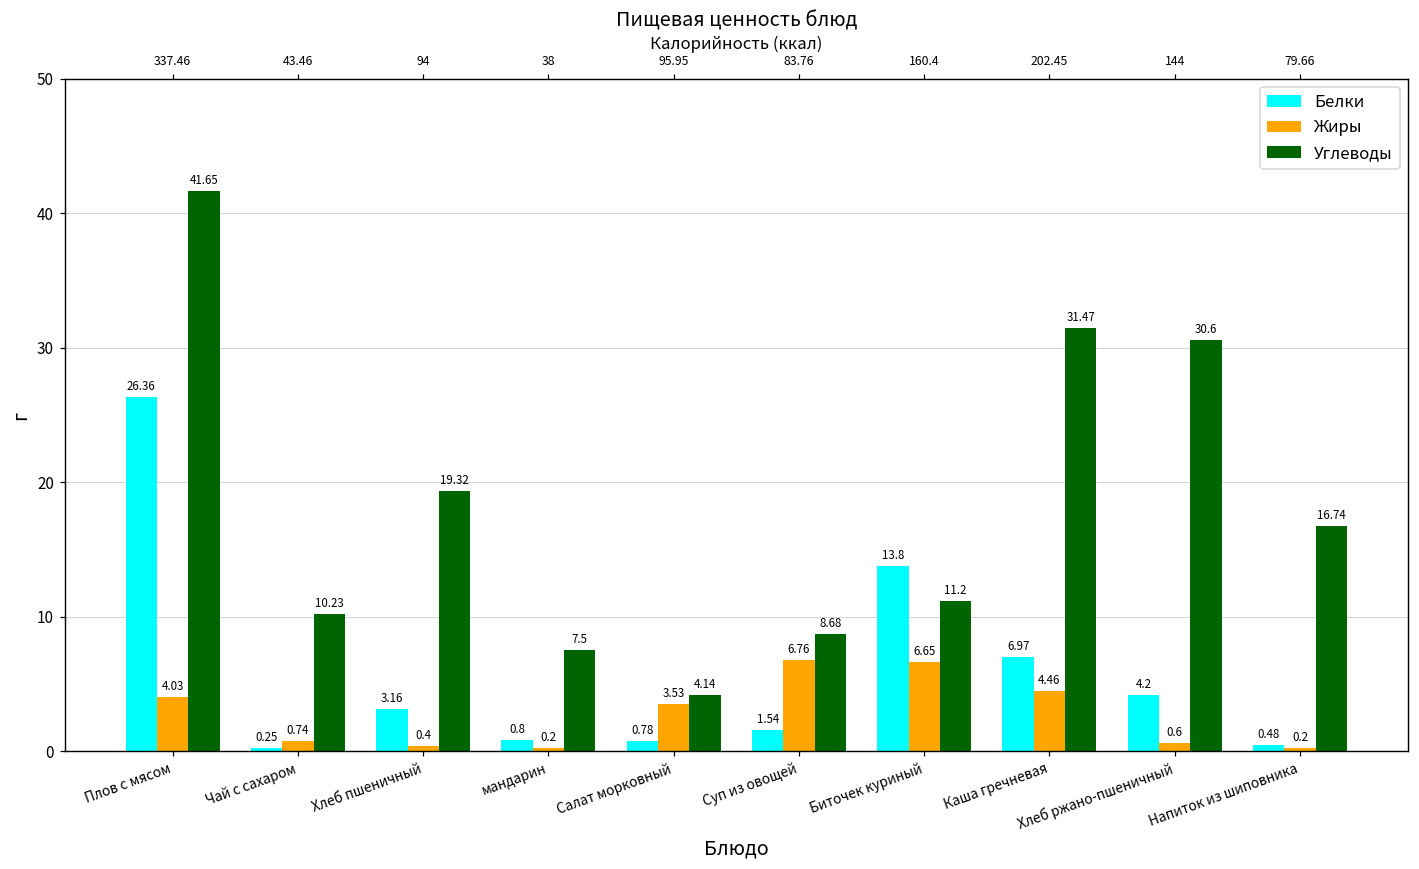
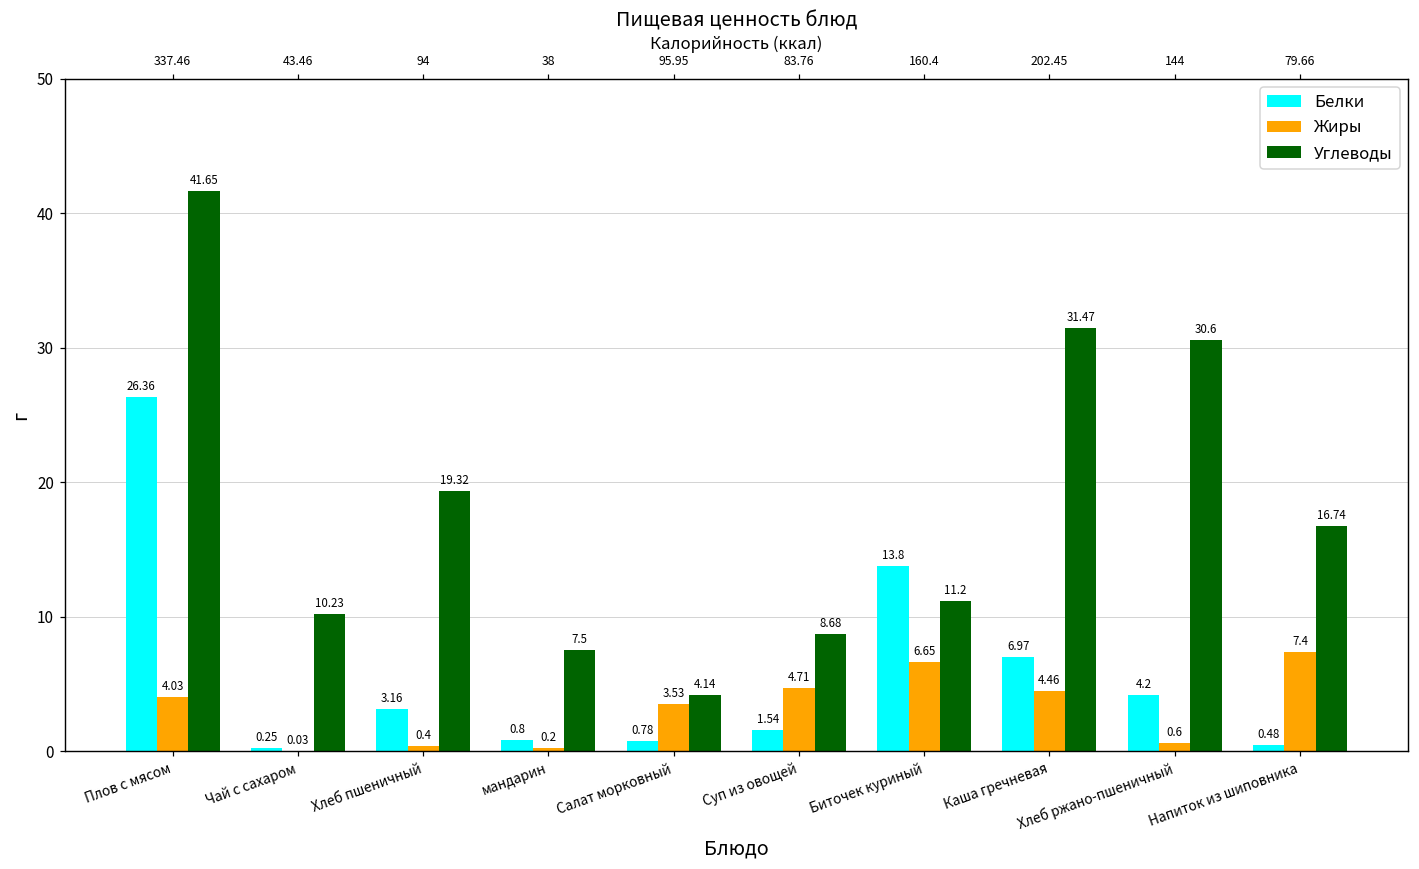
Жиры, Чай с сахаром: 0.74 -> 0.03
Жиры, Суп из овощей: 6.76 -> 4.71
Жиры, Напиток из шиповника: 0.2 -> 7.4
